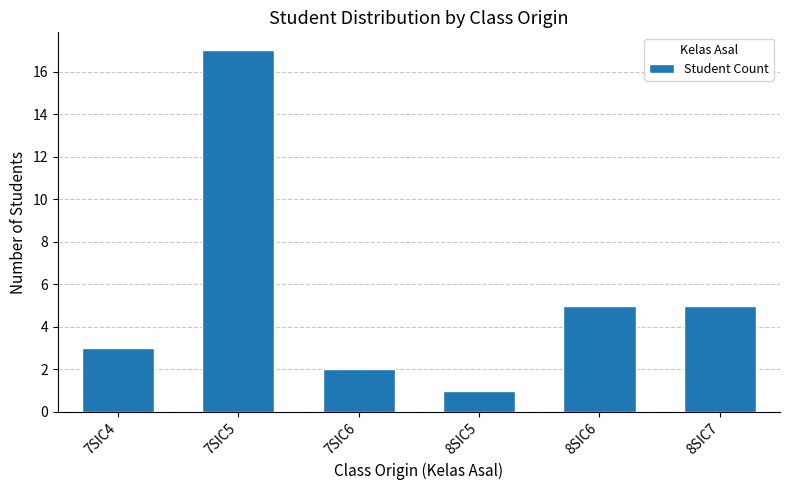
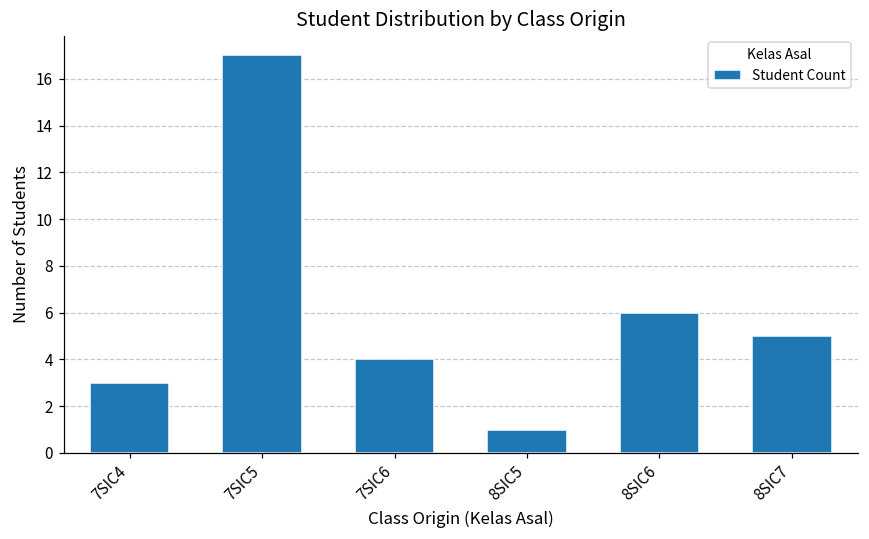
7SIC6: 2 -> 4
8SIC6: 5 -> 6
